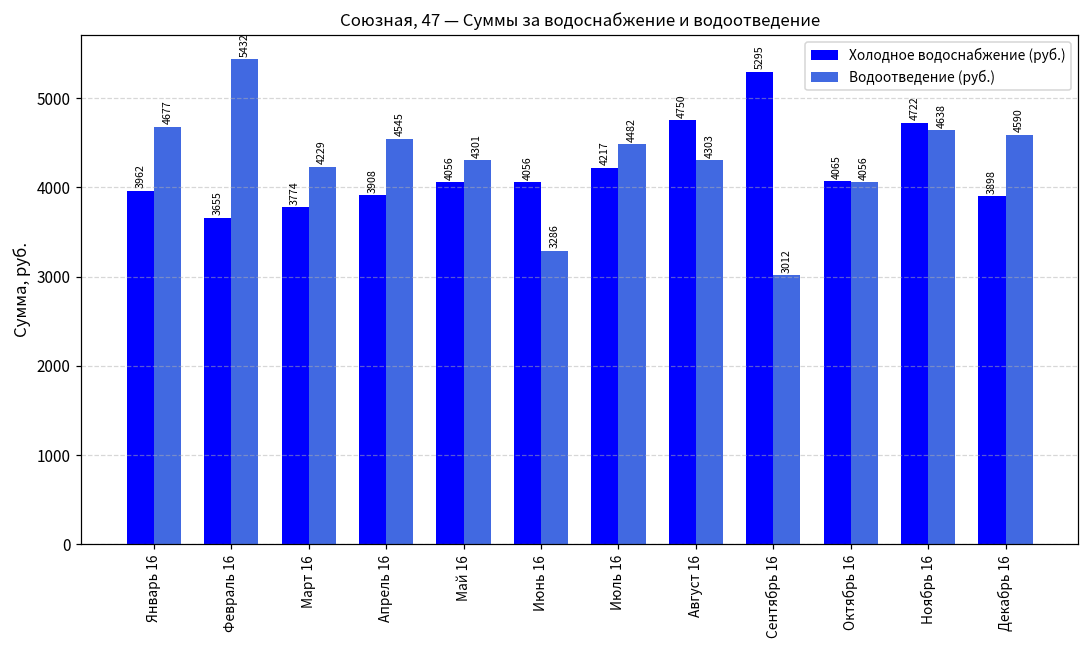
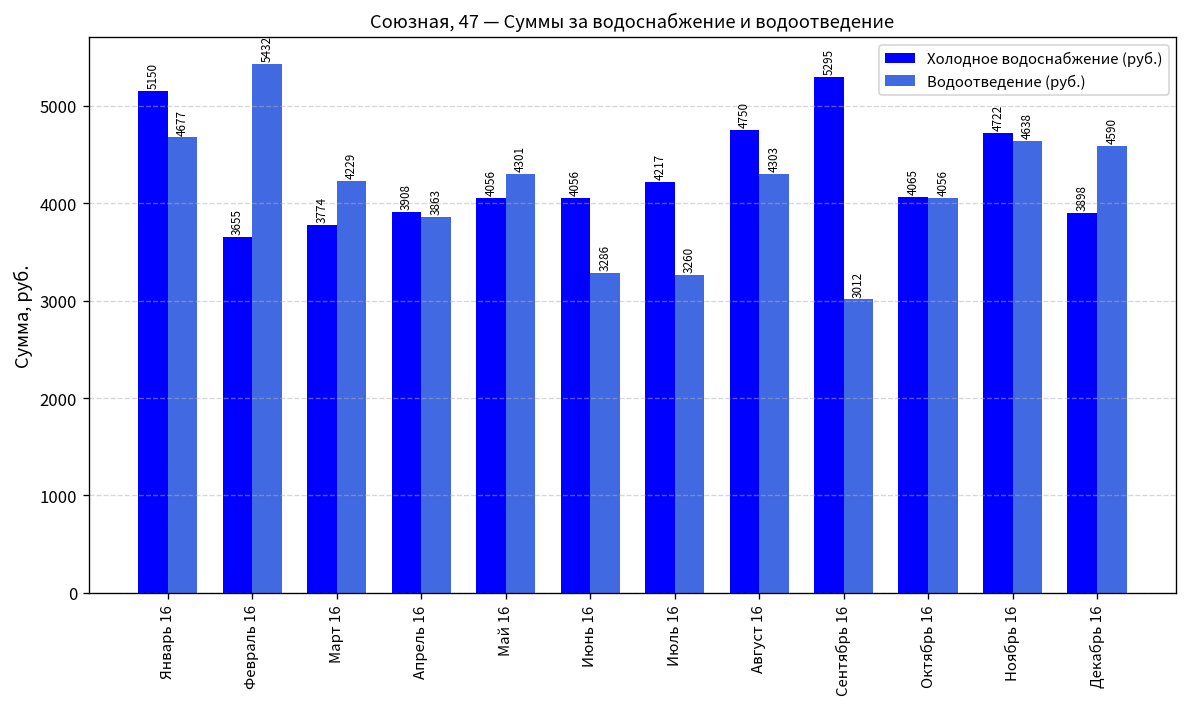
Холодное водоснабжение (руб.), Январь 16: 3962 -> 5150
Водоотведение (руб.), Апрель 16: 4545 -> 3863
Водоотведение (руб.), Июль 16: 4482 -> 3260
